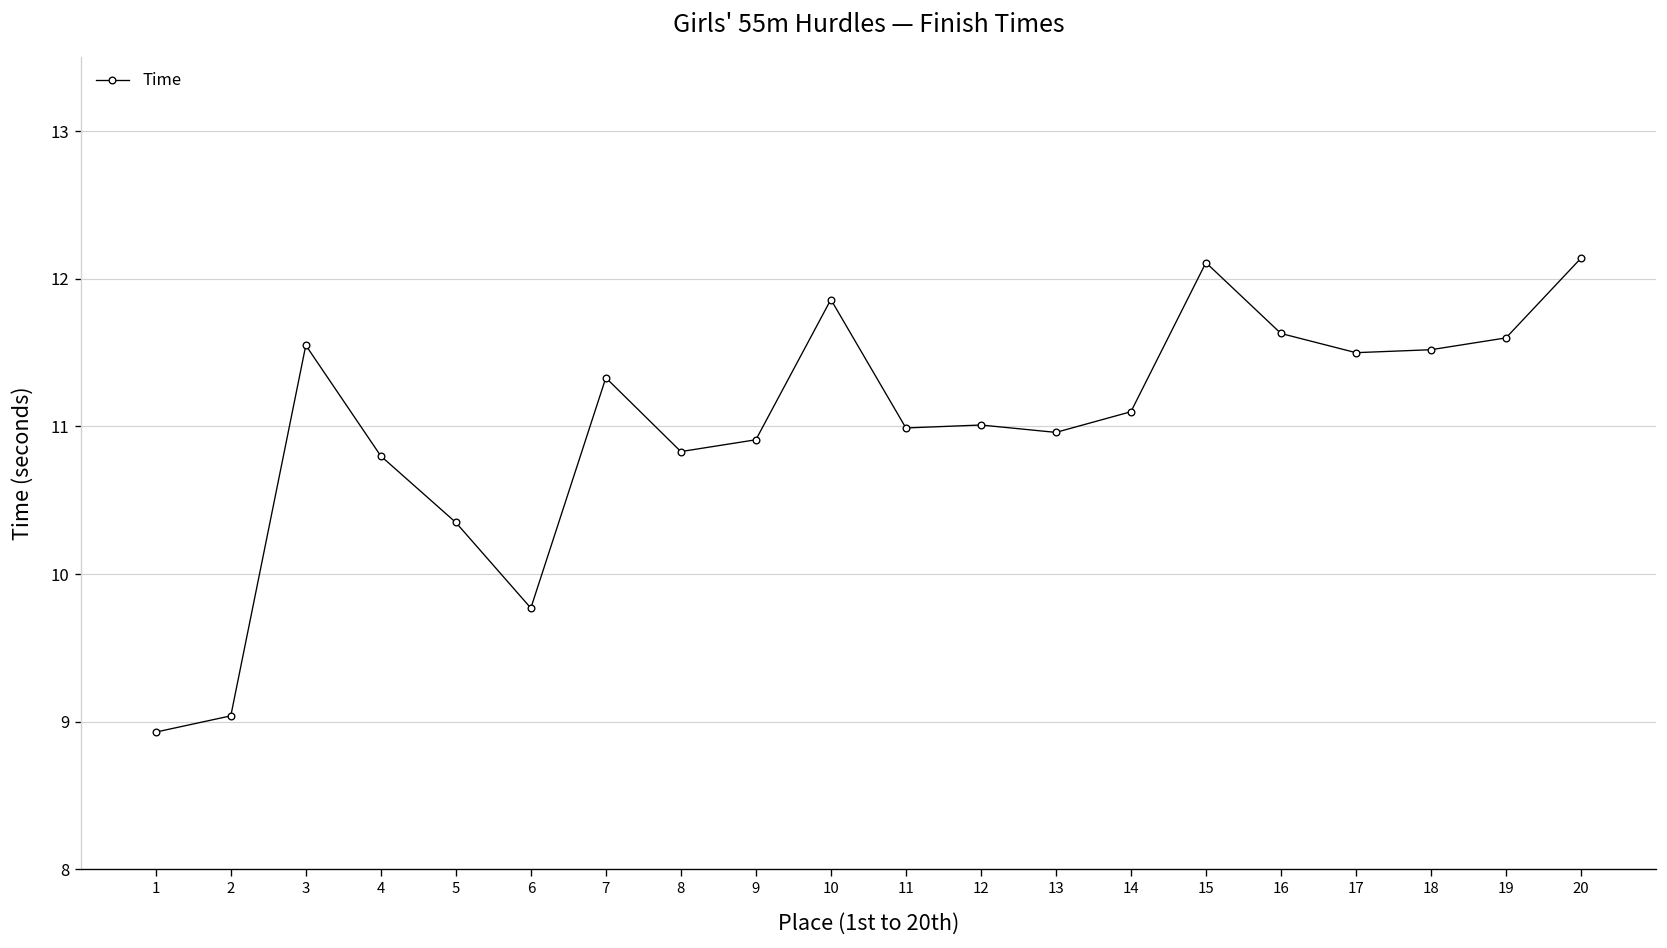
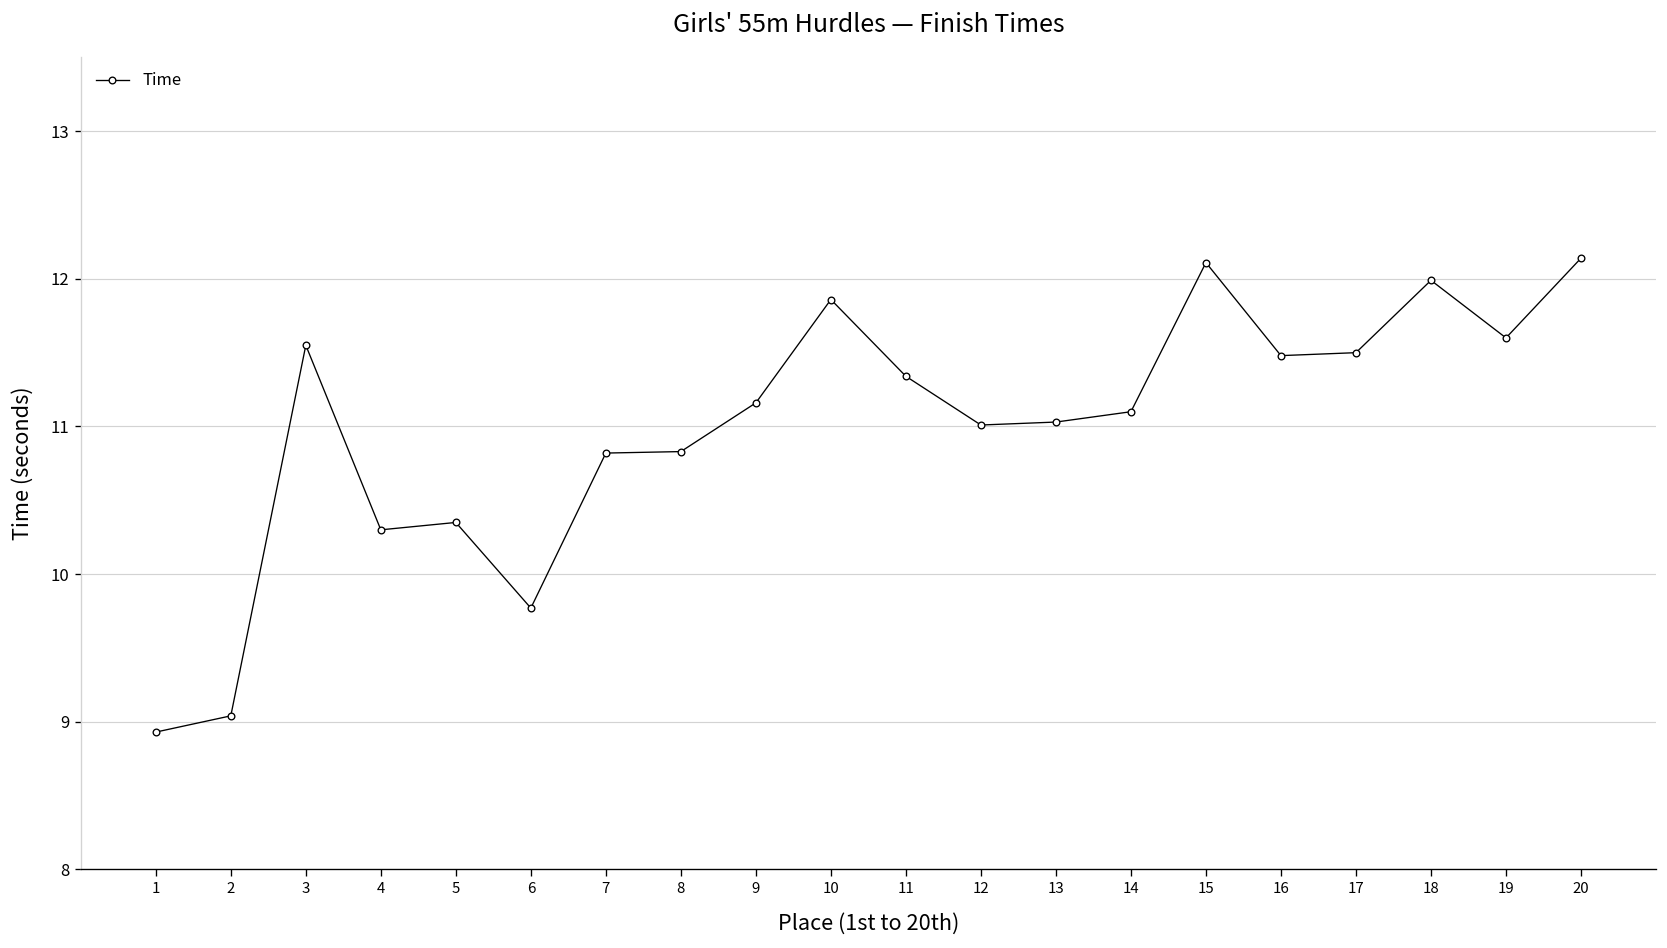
4: 10.8 -> 10.3
7: 11.33 -> 10.82
9: 10.91 -> 11.16
11: 10.99 -> 11.34
13: 10.96 -> 11.03
16: 11.63 -> 11.48
18: 11.52 -> 11.99
